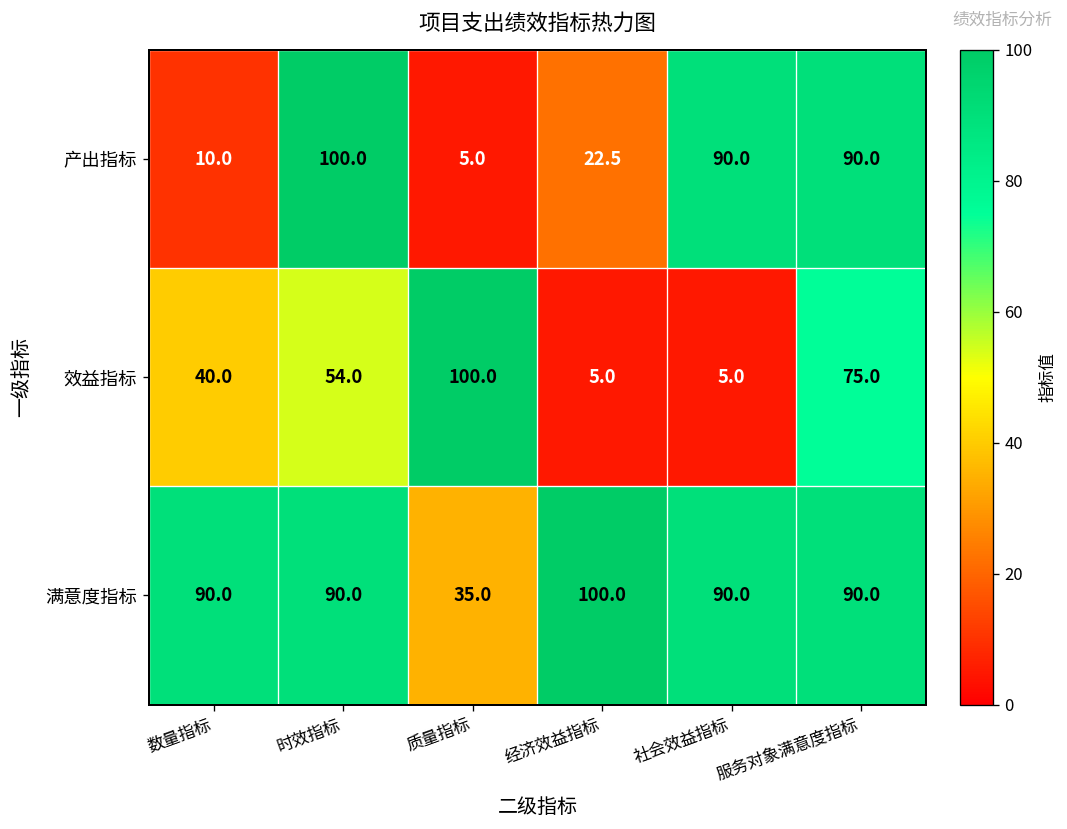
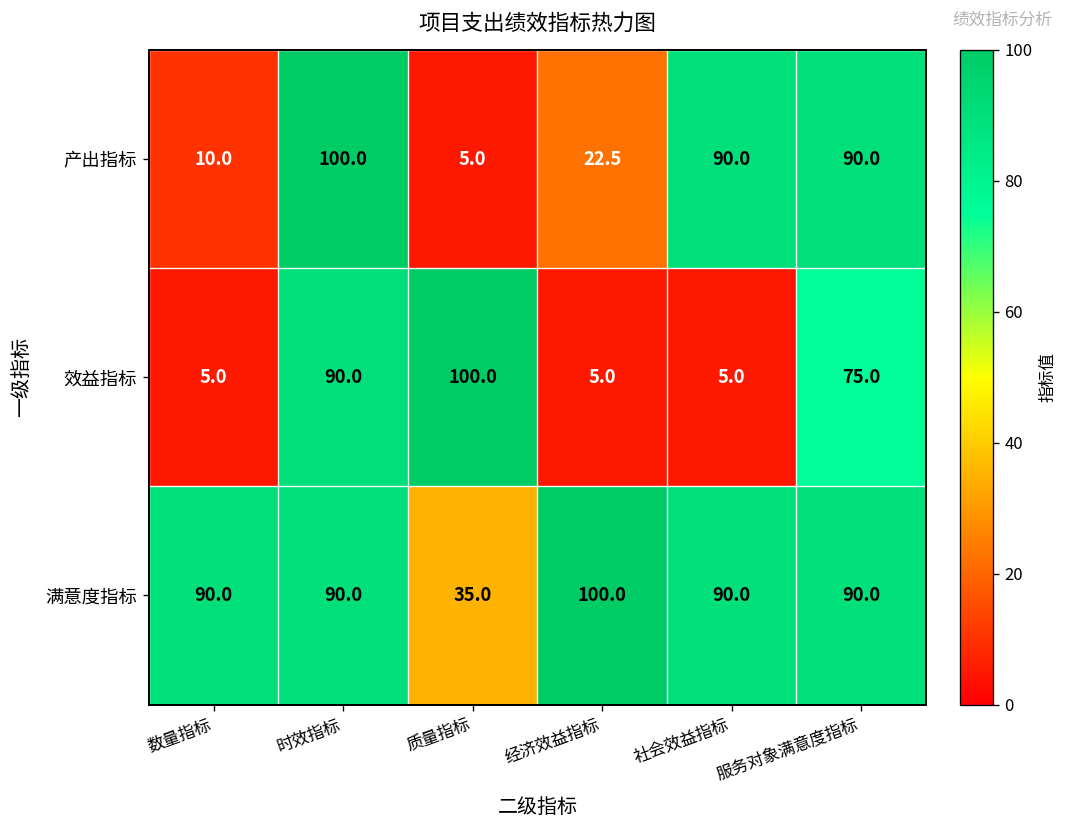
效益指标, 数量指标: 40.0 -> 5.0
效益指标, 时效指标: 54.0 -> 90.0
